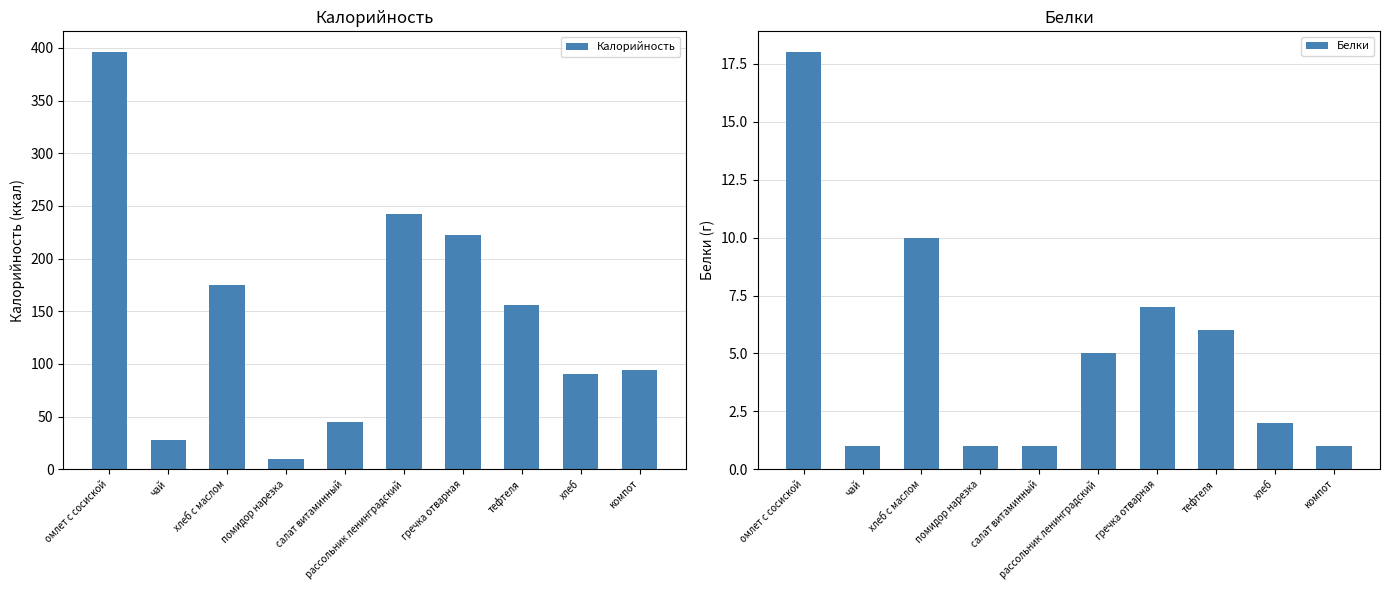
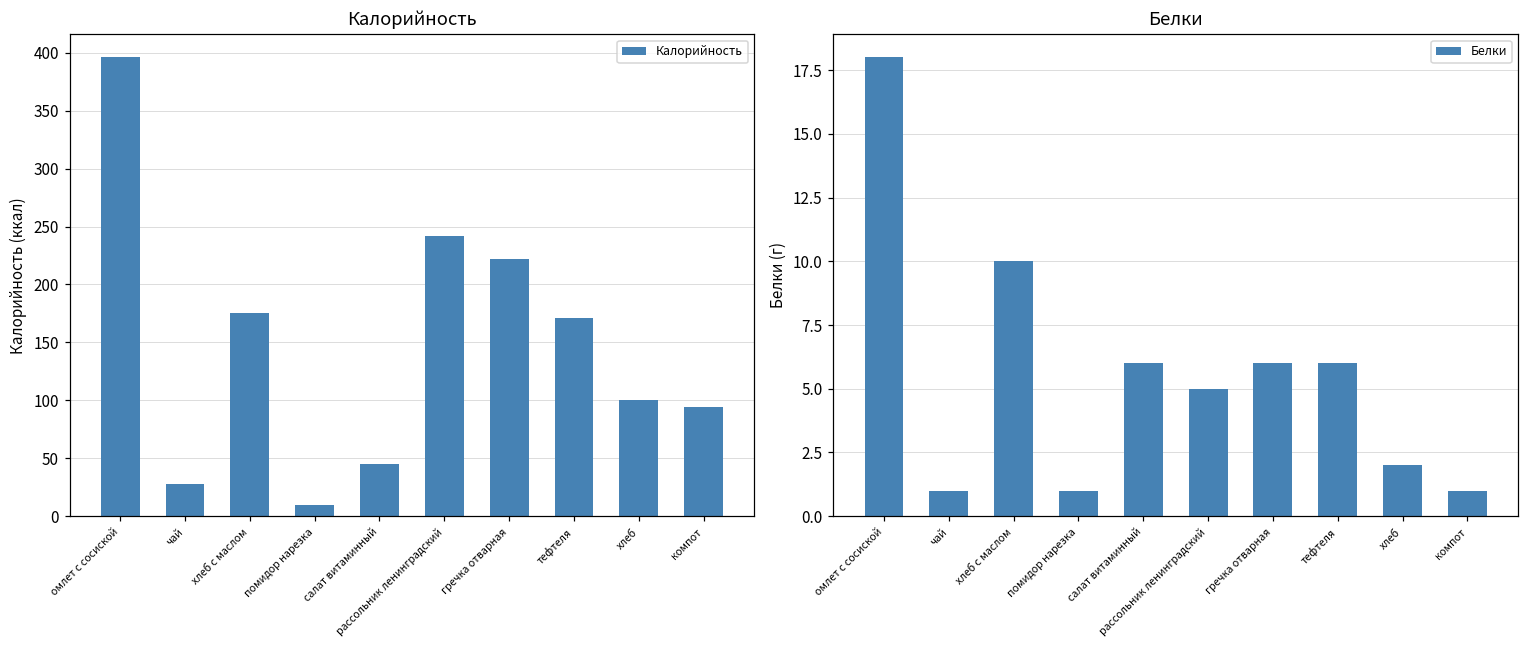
Калорийность, тефтеля: 156 -> 171
Калорийность, хлеб: 90 -> 100
Белки, салат витаминный: 1 -> 6
Белки, гречка отварная: 7 -> 6
